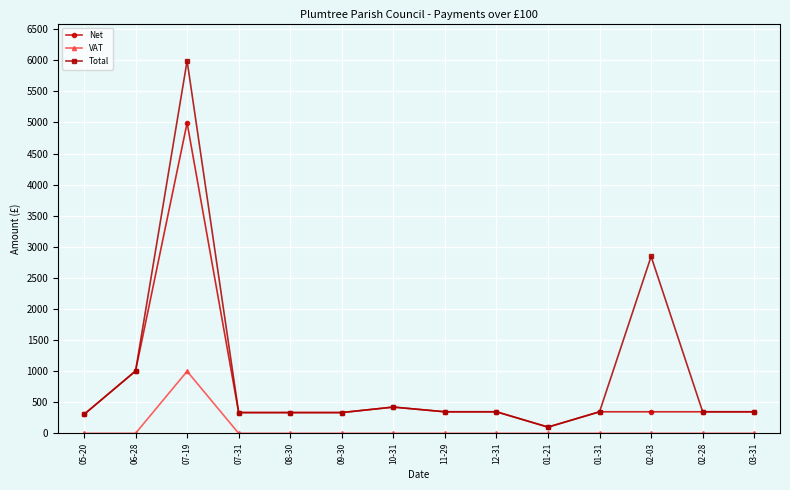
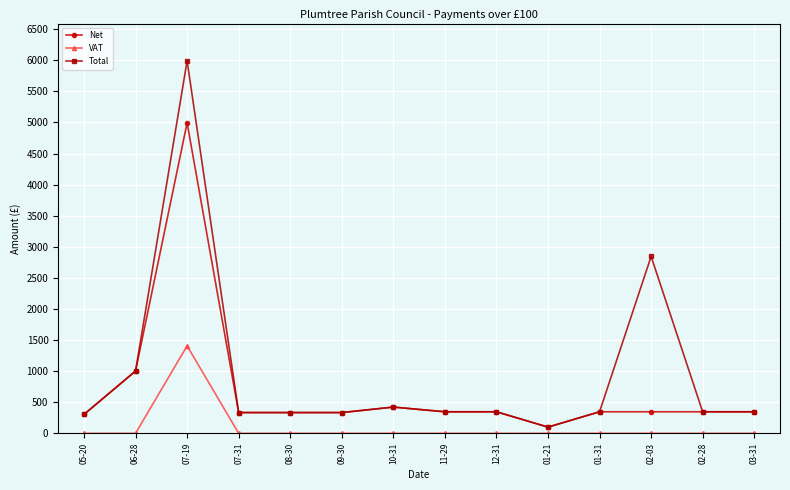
VAT, 07-19: 1000 -> 1400
